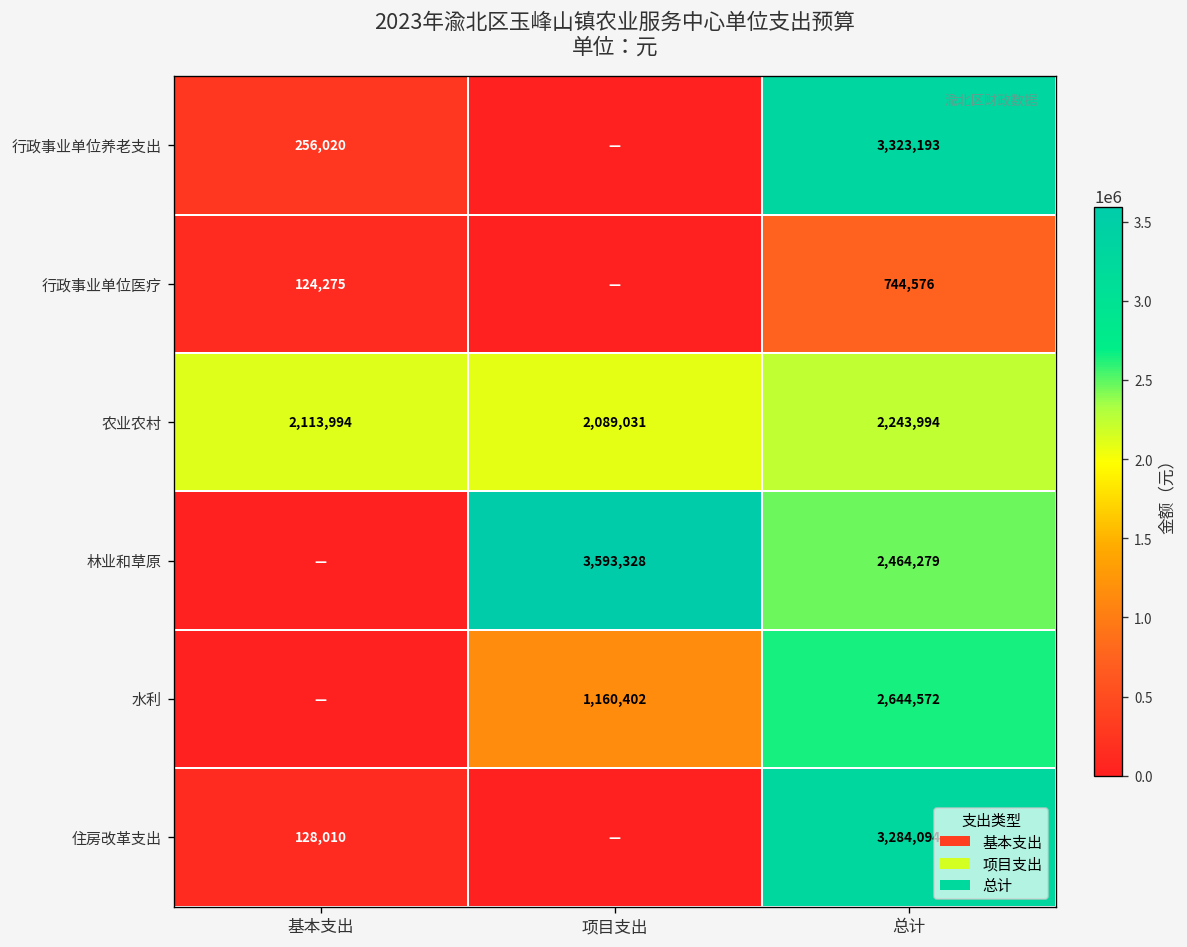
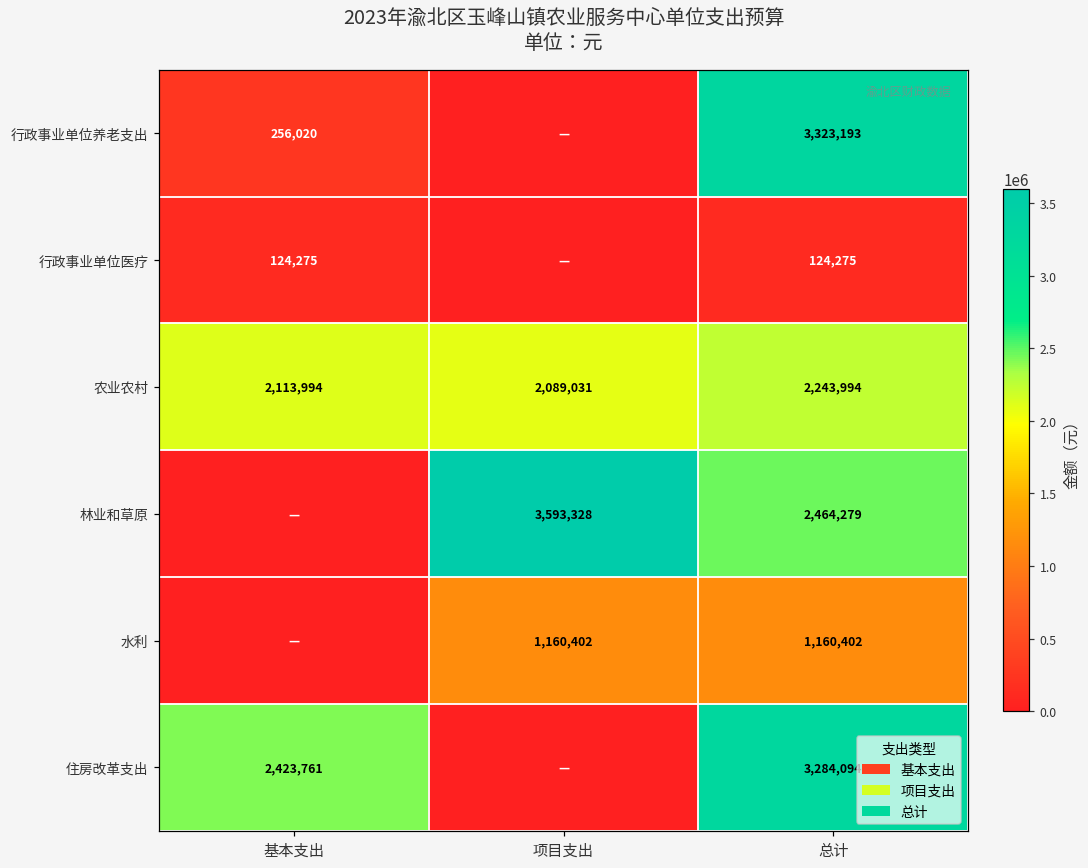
行政事业单位医疗, 总计: 744,576 -> 124,275
水利, 总计: 2,644,572 -> 1,160,402
住房改革支出, 基本支出: 128,010 -> 2,423,761
